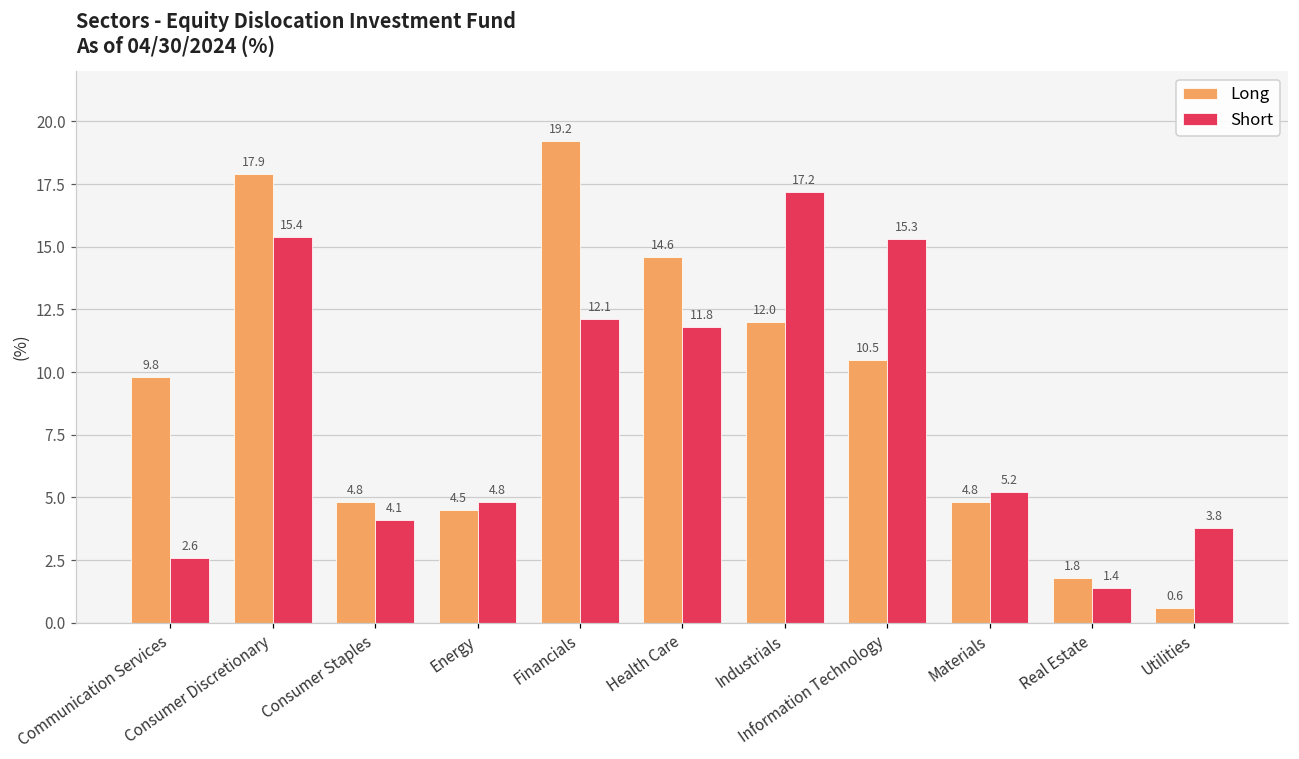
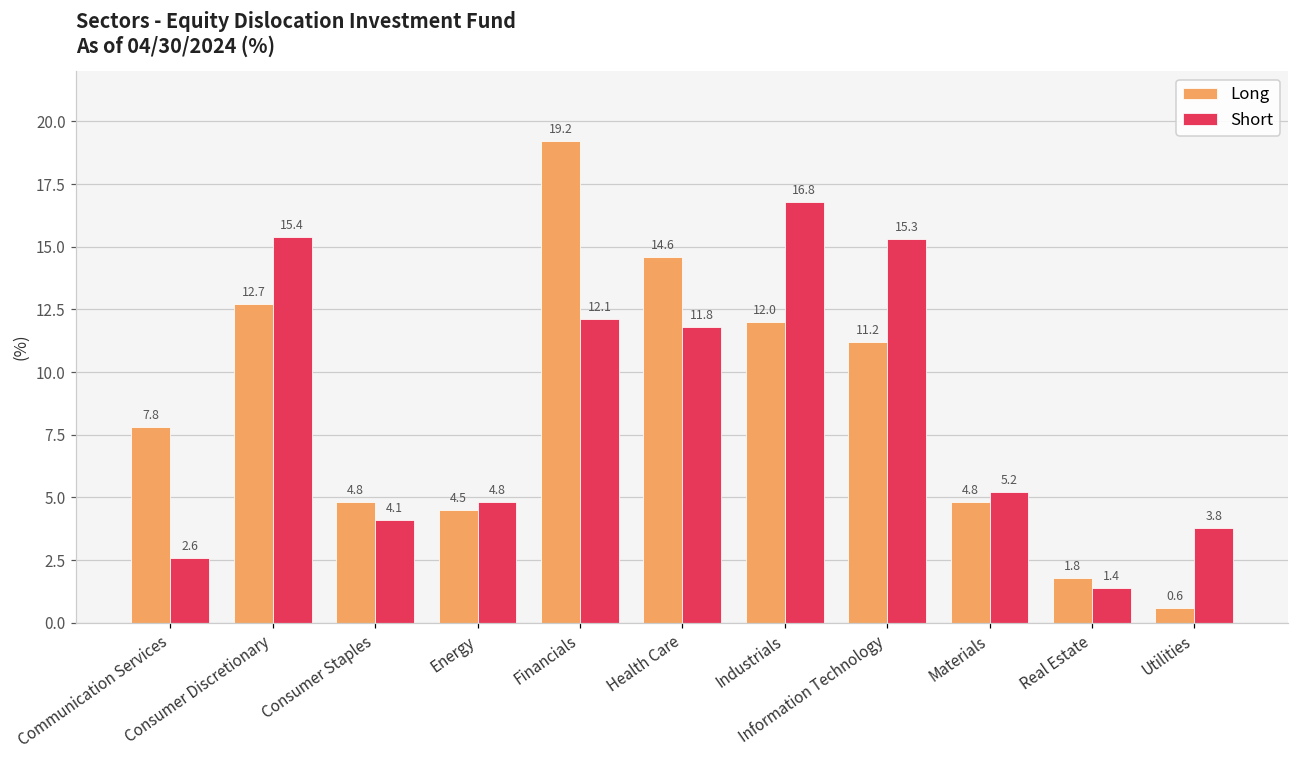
Long, Communication Services: 9.8 -> 7.8
Long, Consumer Discretionary: 17.9 -> 12.7
Short, Industrials: 17.2 -> 16.8
Long, Information Technology: 10.5 -> 11.2
